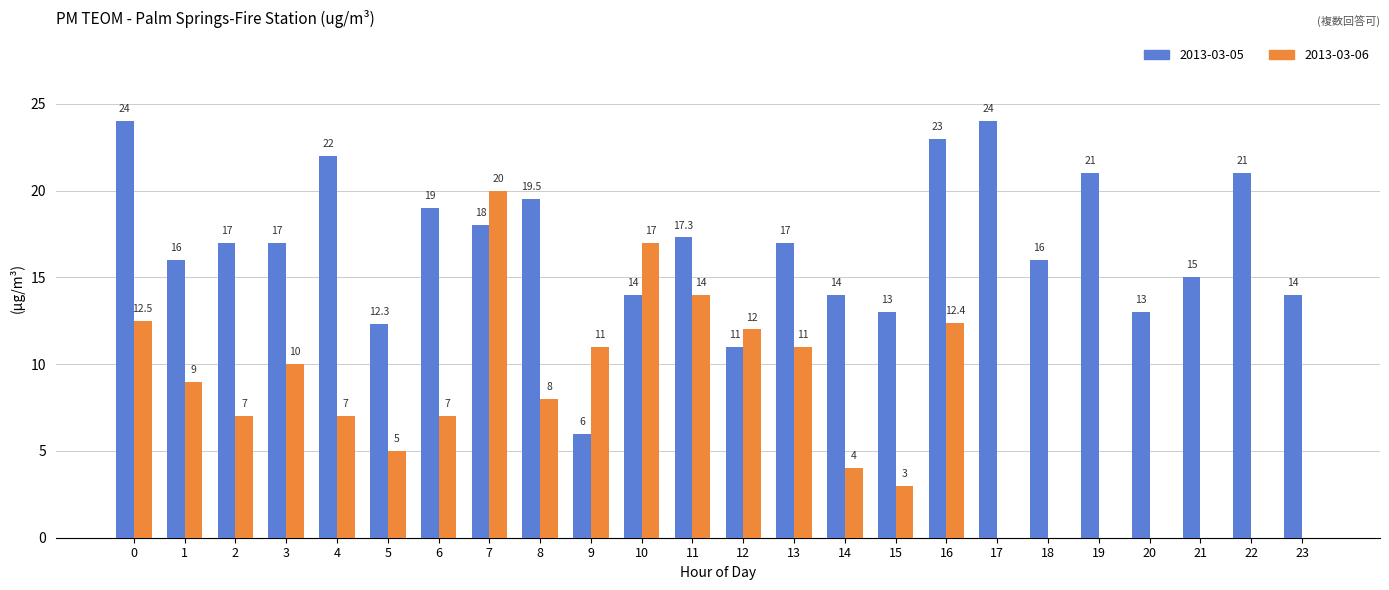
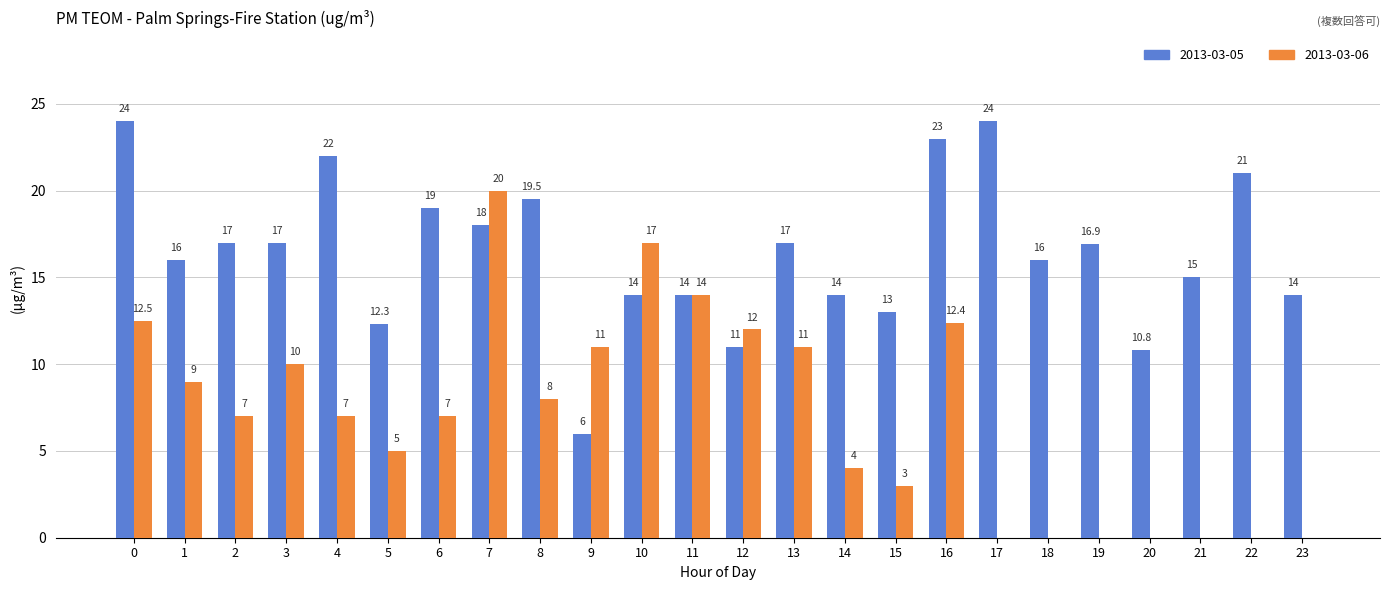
2013-03-05, 11: 17.3 -> 14
2013-03-05, 19: 21 -> 16.9
2013-03-05, 20: 13 -> 10.8
